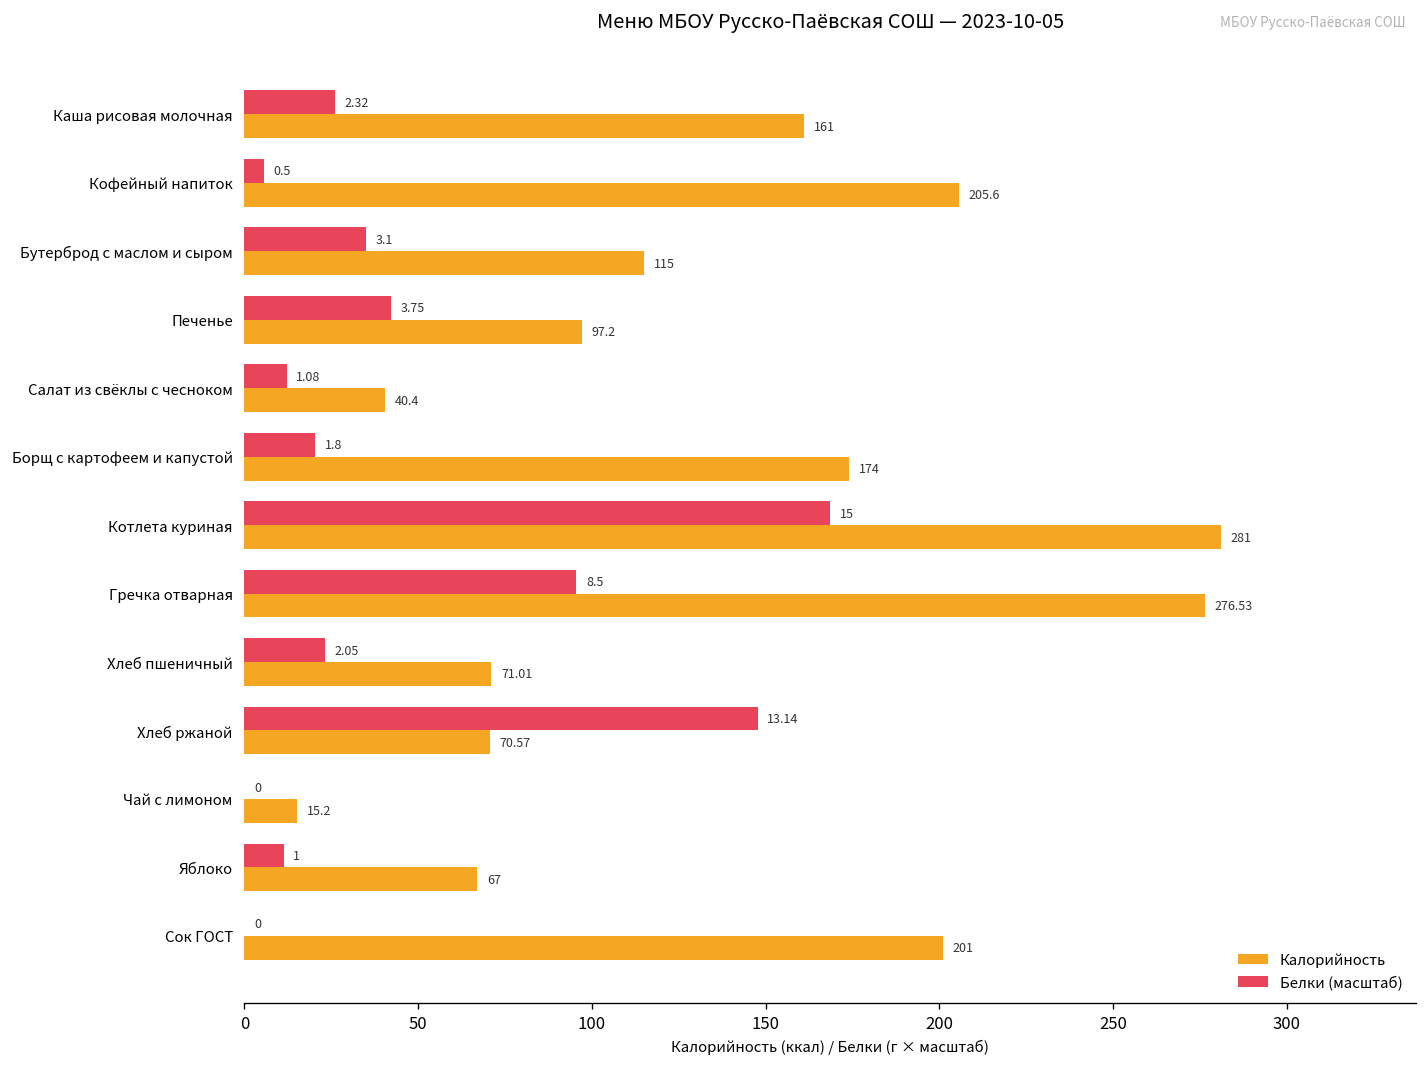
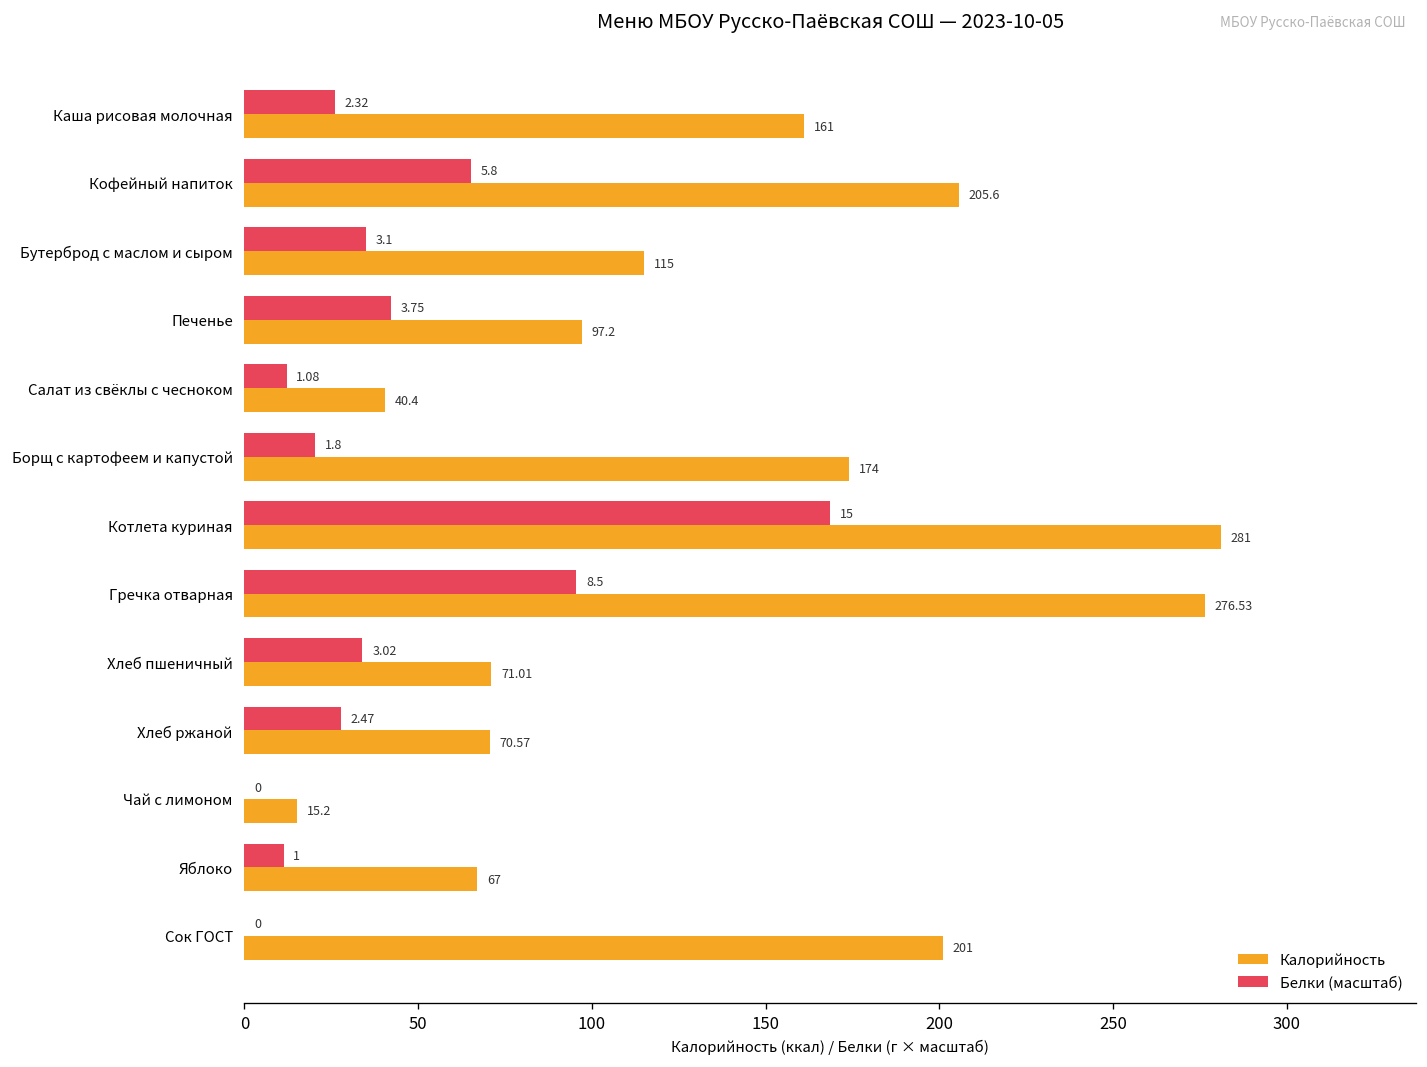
Белки (масштаб), Кофейный напиток: 0.5 -> 5.8
Белки (масштаб), Хлеб пшеничный: 2.05 -> 3.02
Белки (масштаб), Хлеб ржаной: 13.14 -> 2.47
